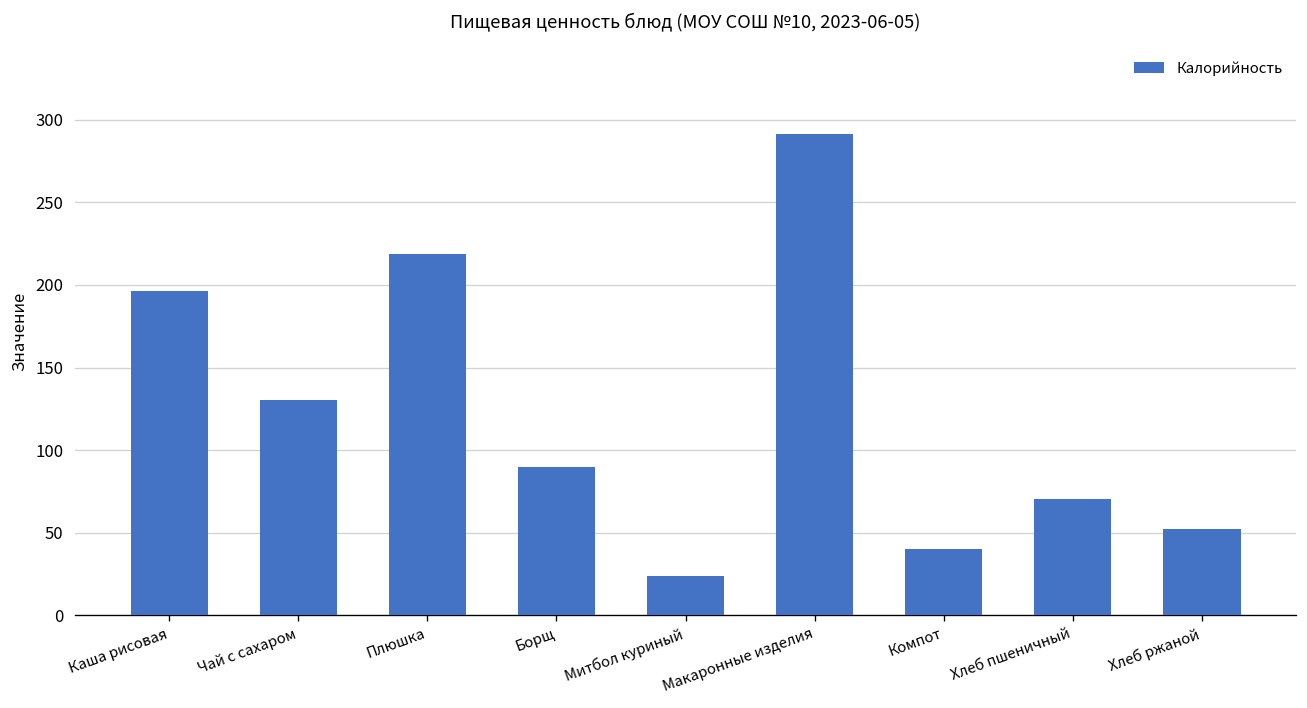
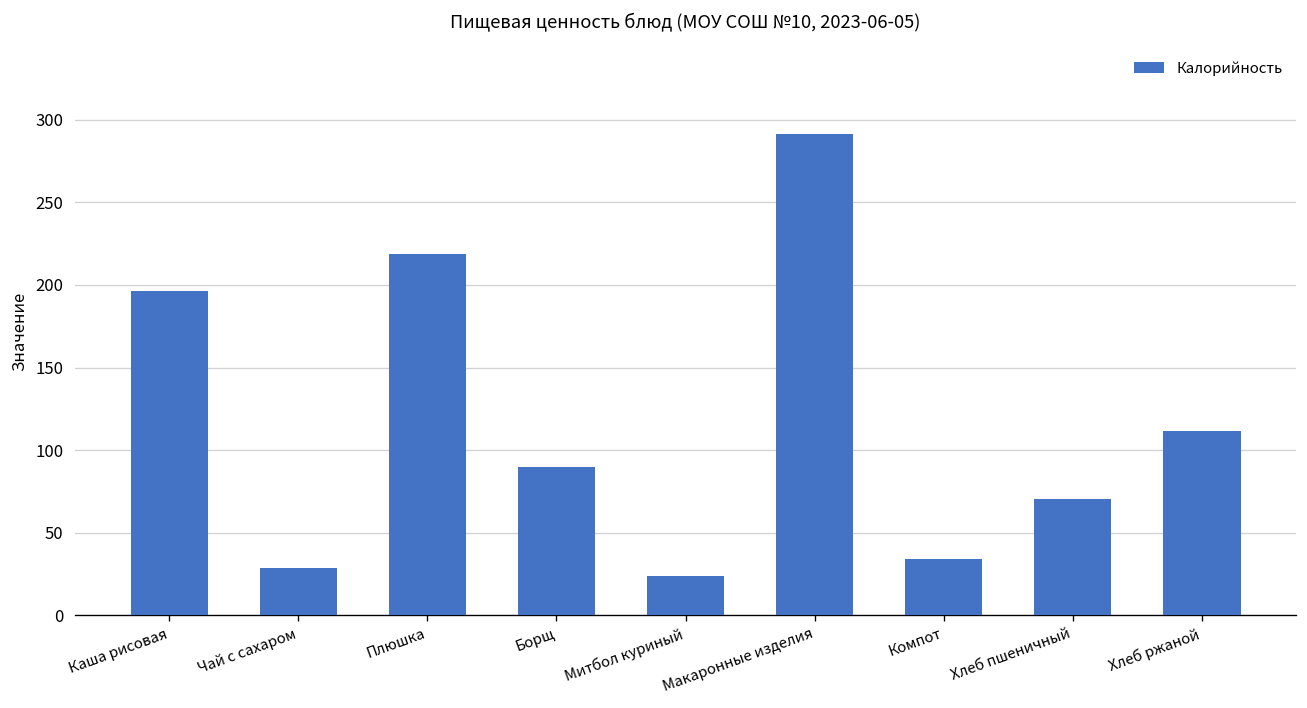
Чай с сахаром: 130 -> 28
Компот: 40 -> 34
Хлеб ржаной: 52 -> 112
